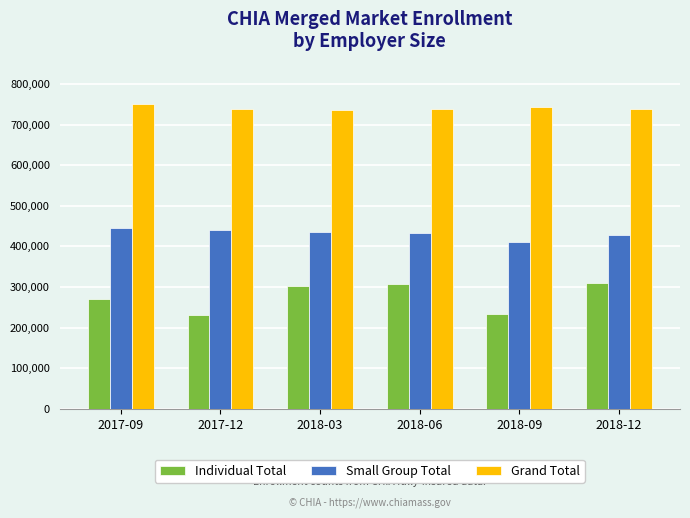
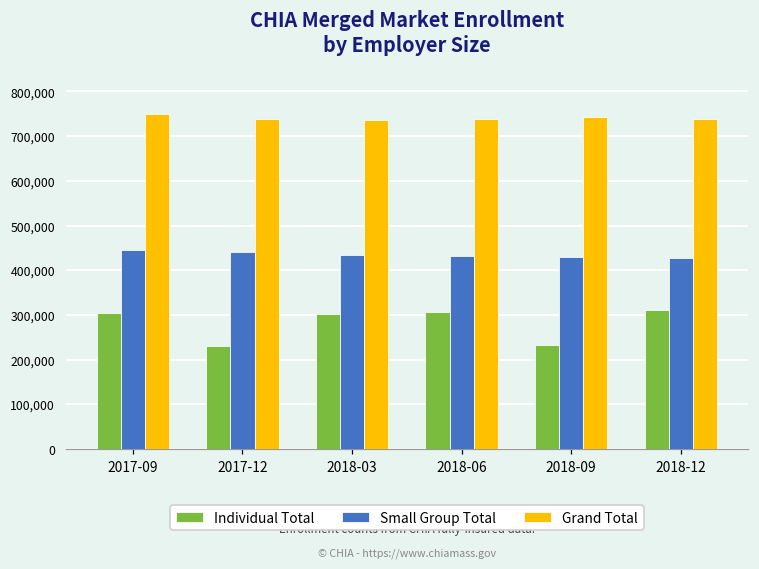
Individual Total, 2017-09: 270,000 -> 300,000
Small Group Total, 2018-09: 410,000 -> 430,000
